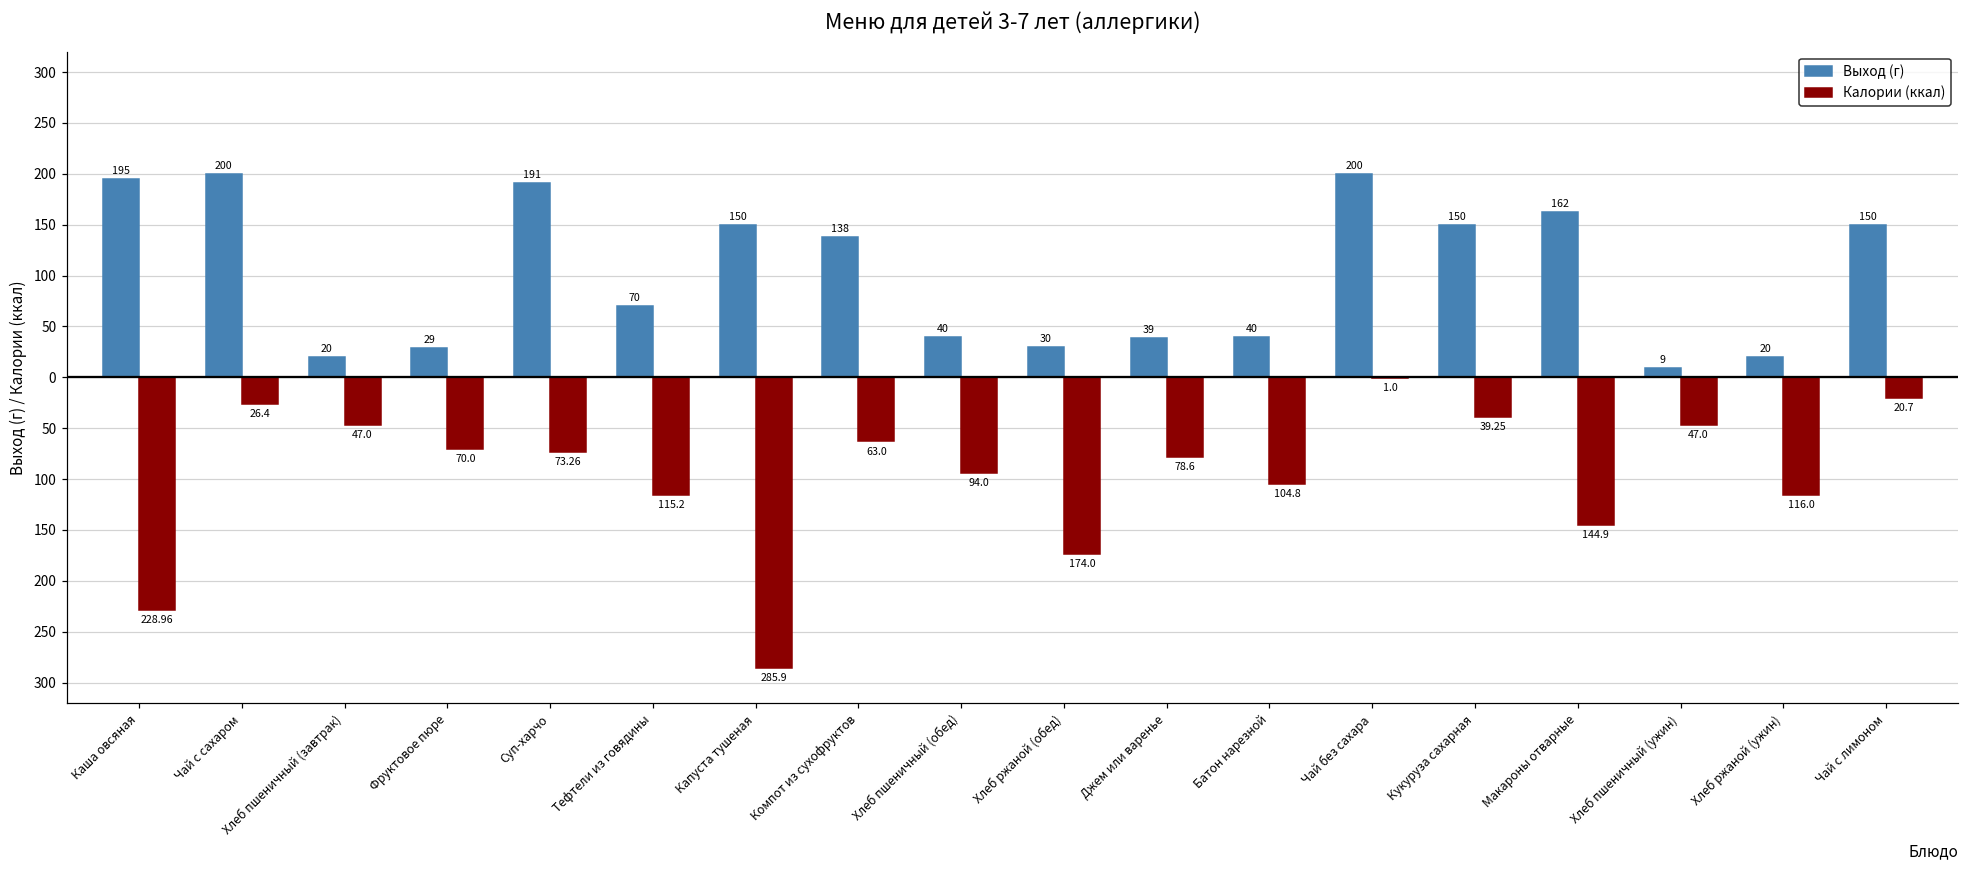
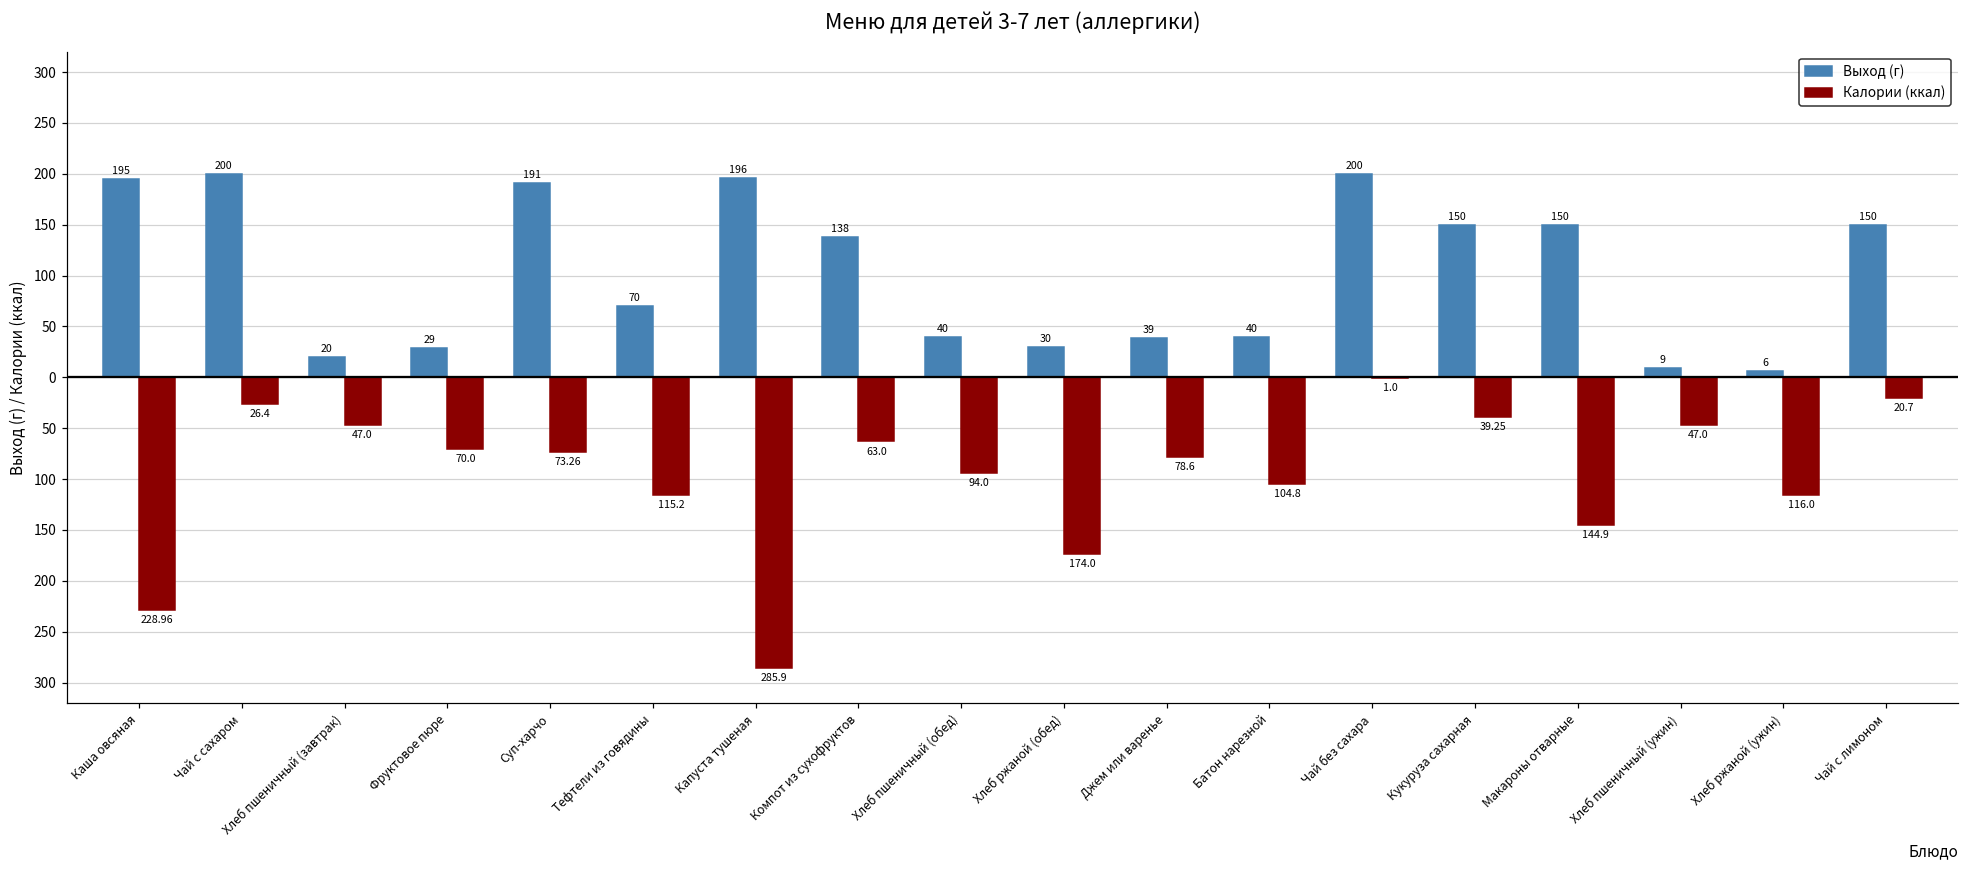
Выход (г), Капуста тушеная: 150 -> 196
Выход (г), Макароны отварные: 162 -> 150
Выход (г), Хлеб ржаной (ужин): 20 -> 6
